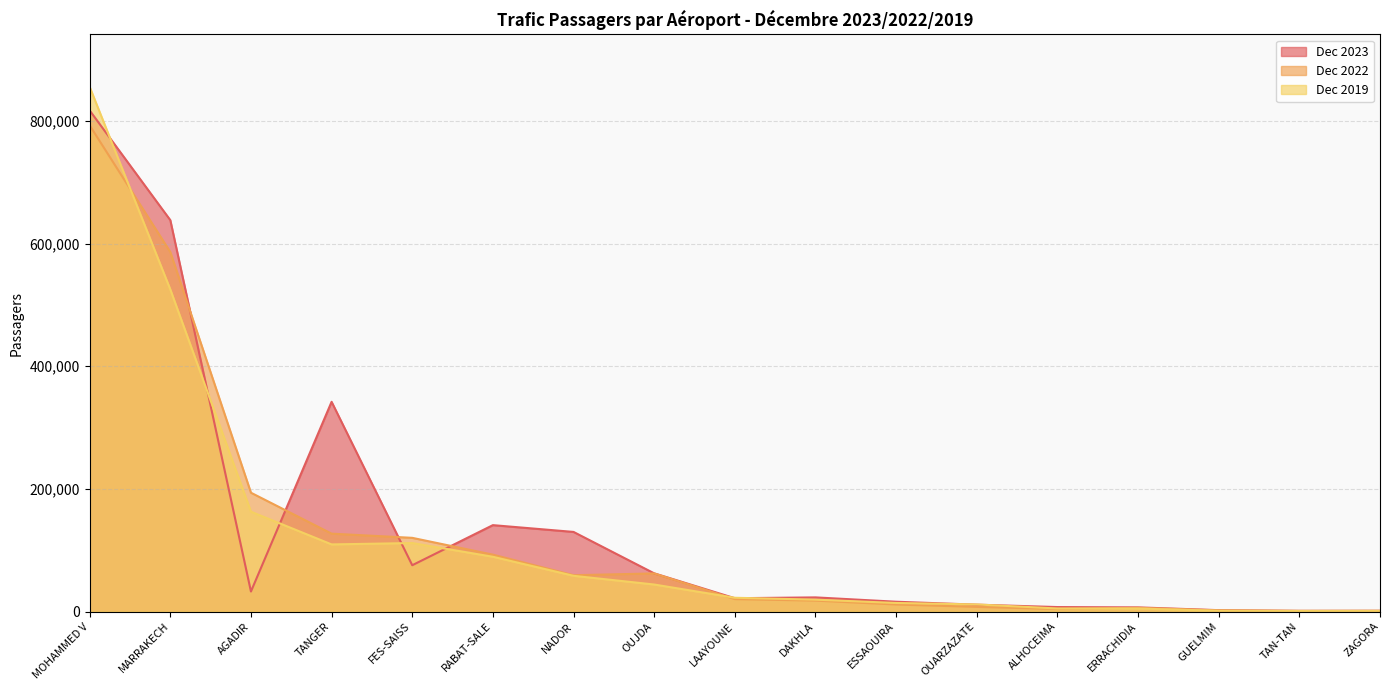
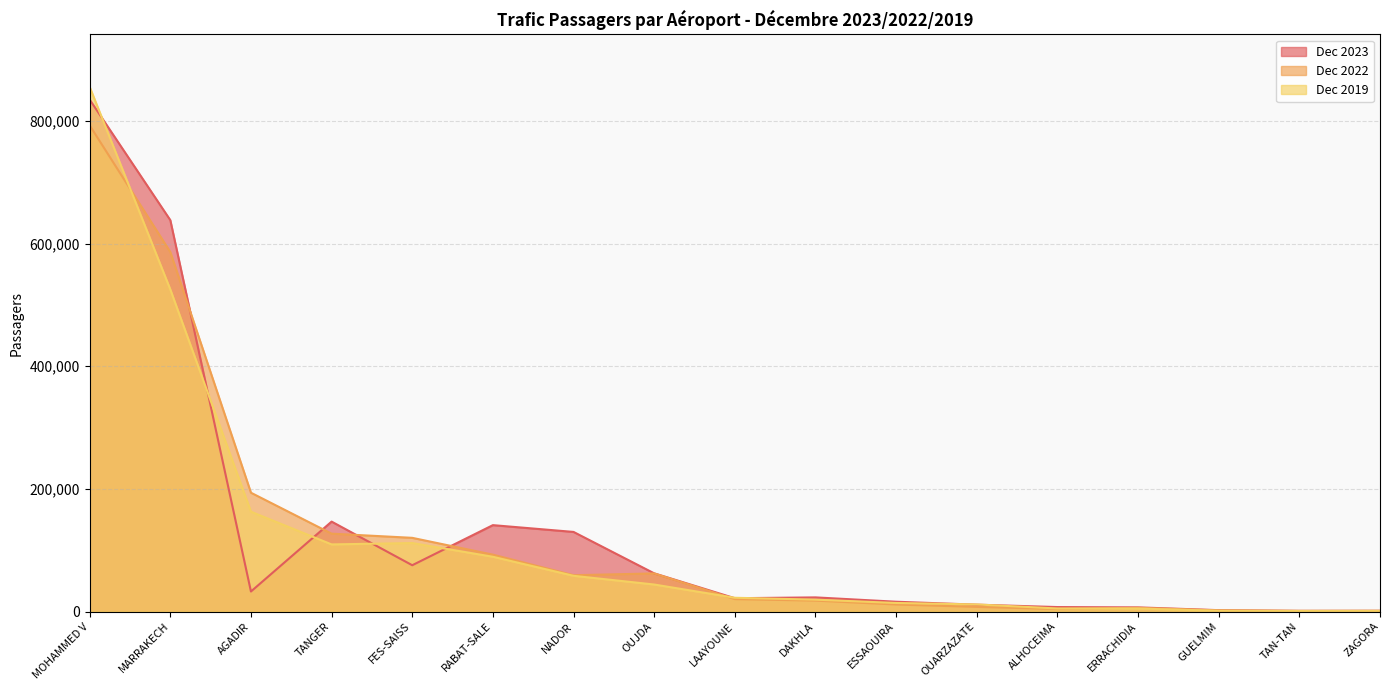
Dec 2023, MOHAMMED V: 820,000 -> 830,000
Dec 2023, TANGER: 340,000 -> 150,000
